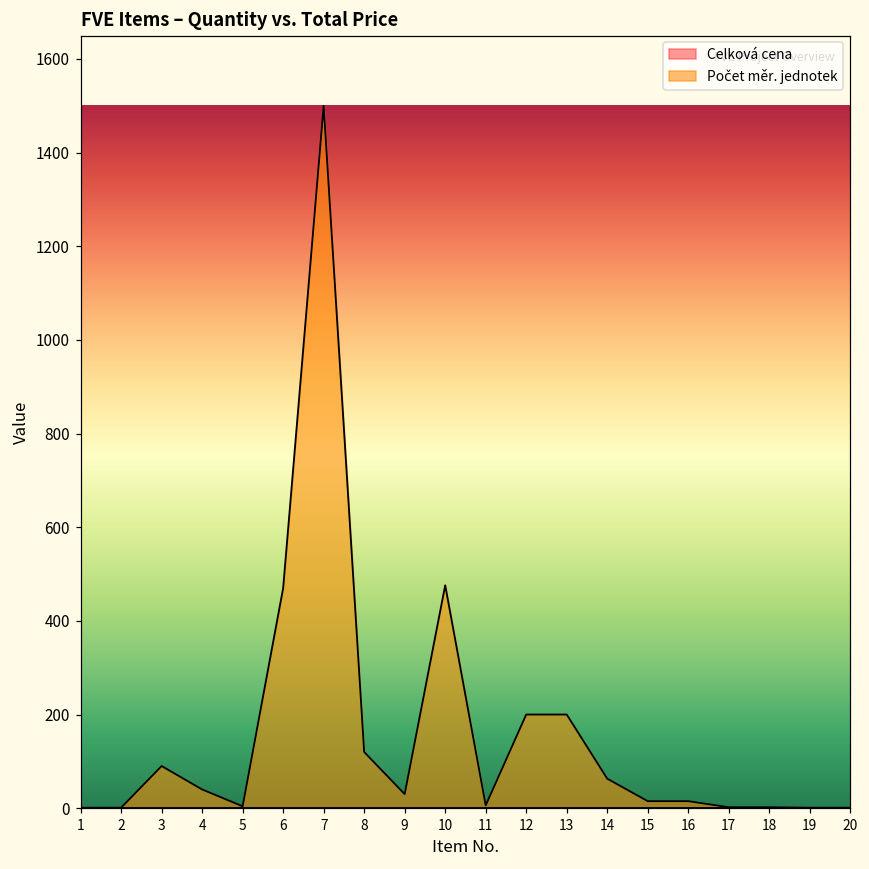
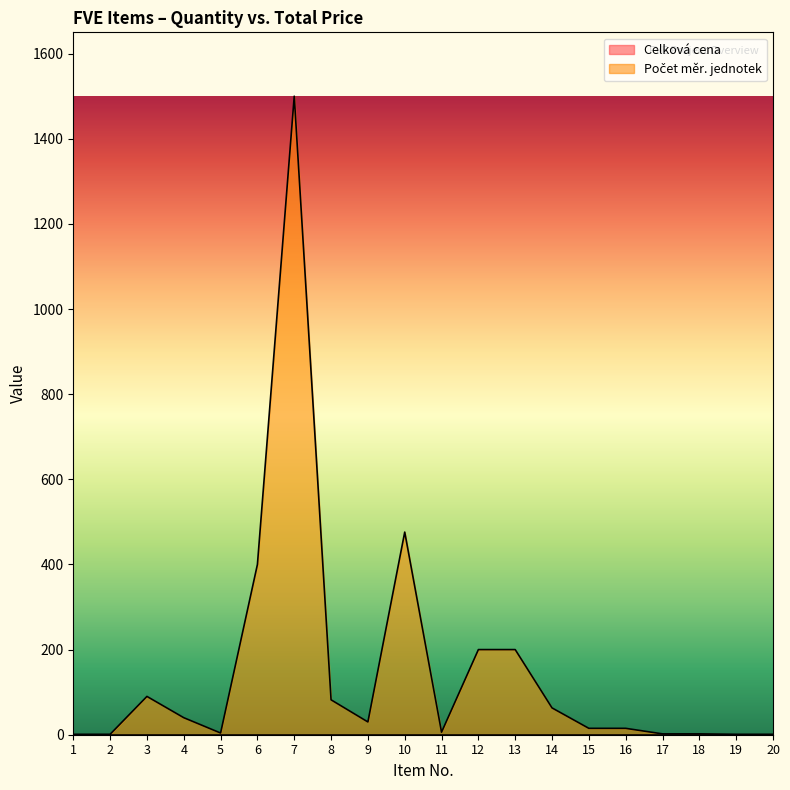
Počet měr. jednotek, 6: 470 -> 400
Počet měr. jednotek, 8: 120 -> 80
